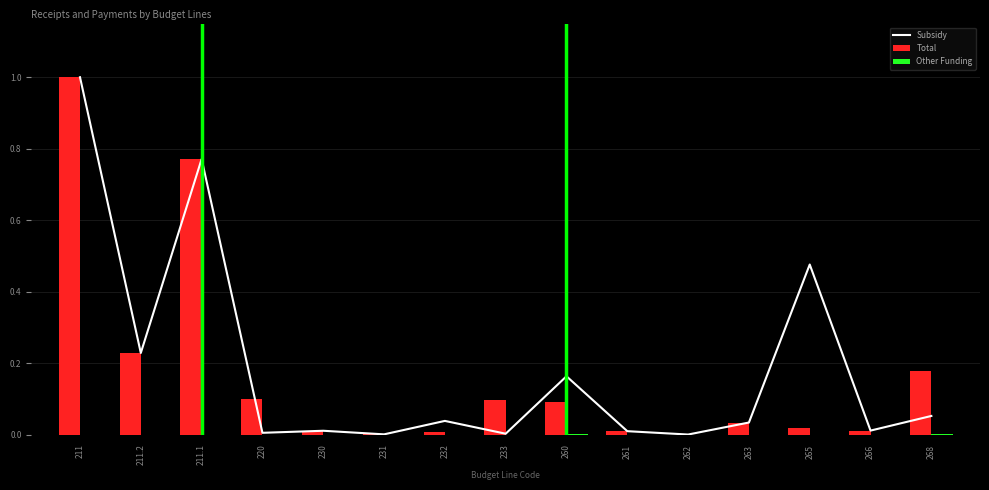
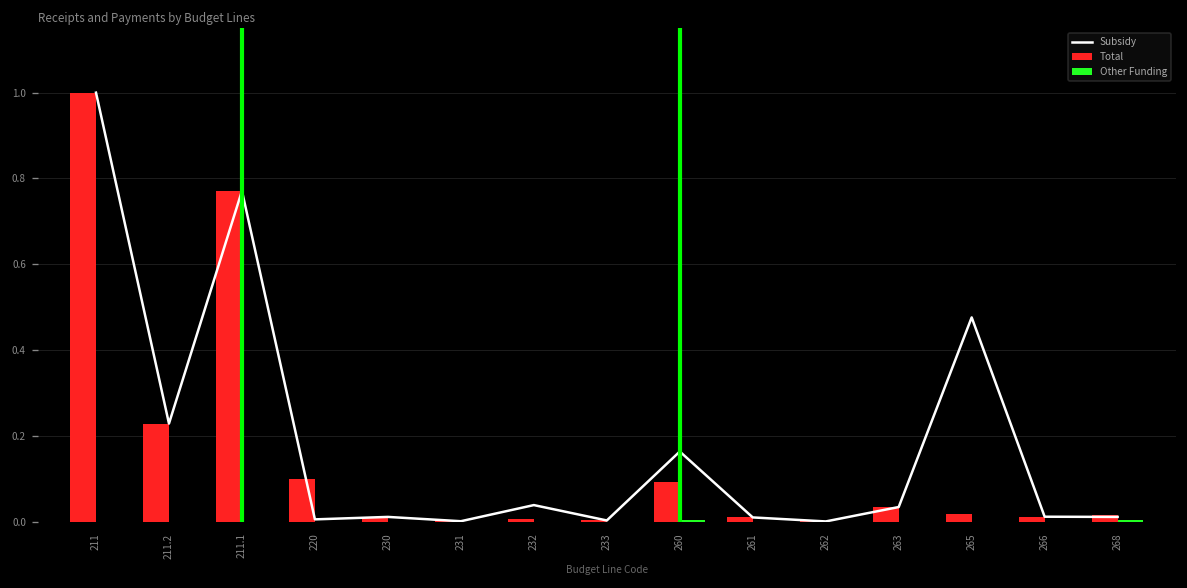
Total, 233: 0.10 -> 0.00
Total, 268: 0.18 -> 0.01
Subsidy, 268: 0.05 -> 0.01
